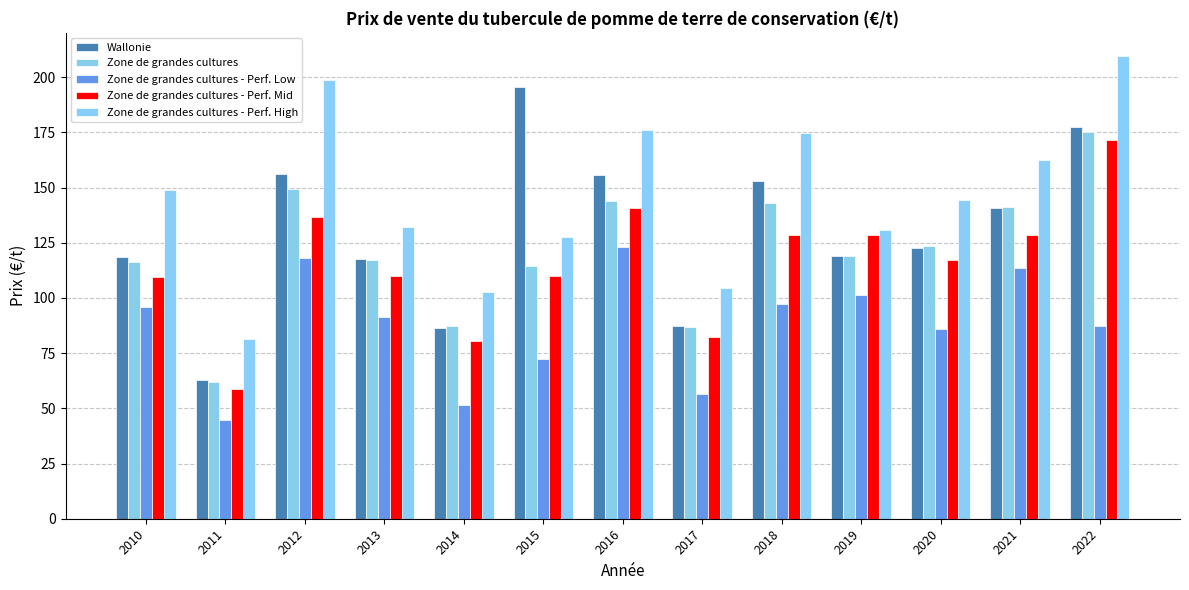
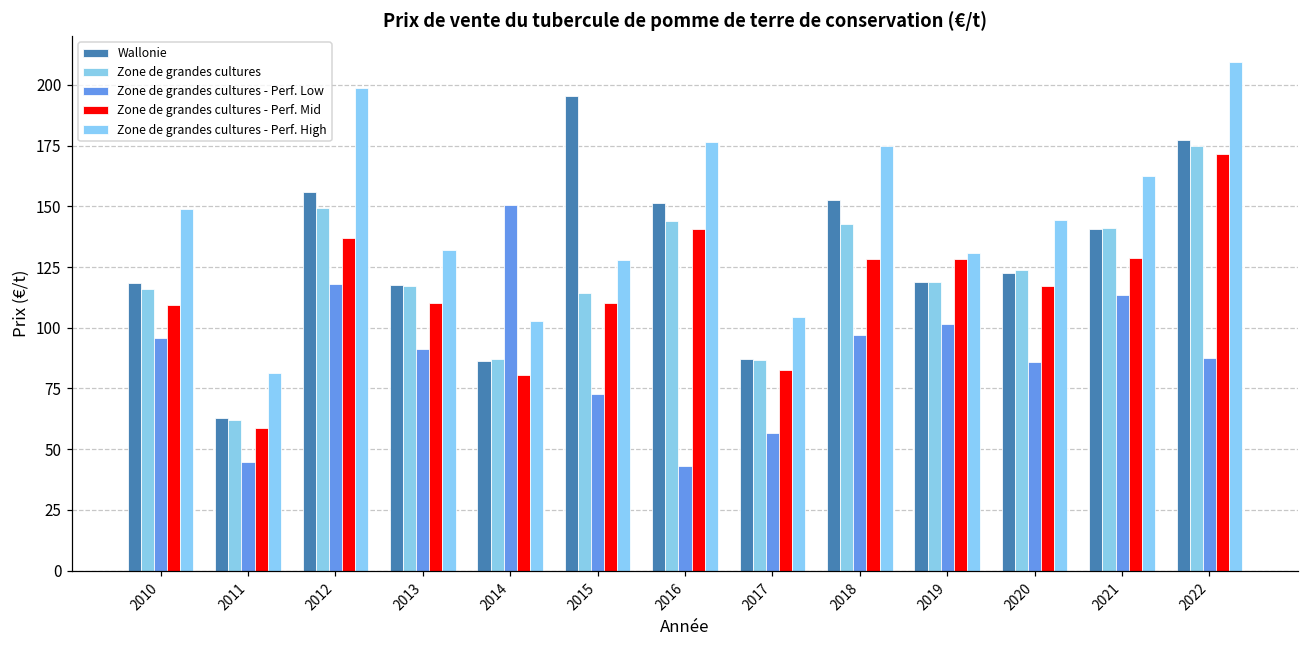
Zone de grandes cultures - Perf. Low, 2014: 51 -> 150
Wallonie, 2016: 156 -> 151
Zone de grandes cultures - Perf. Low, 2016: 123 -> 43
